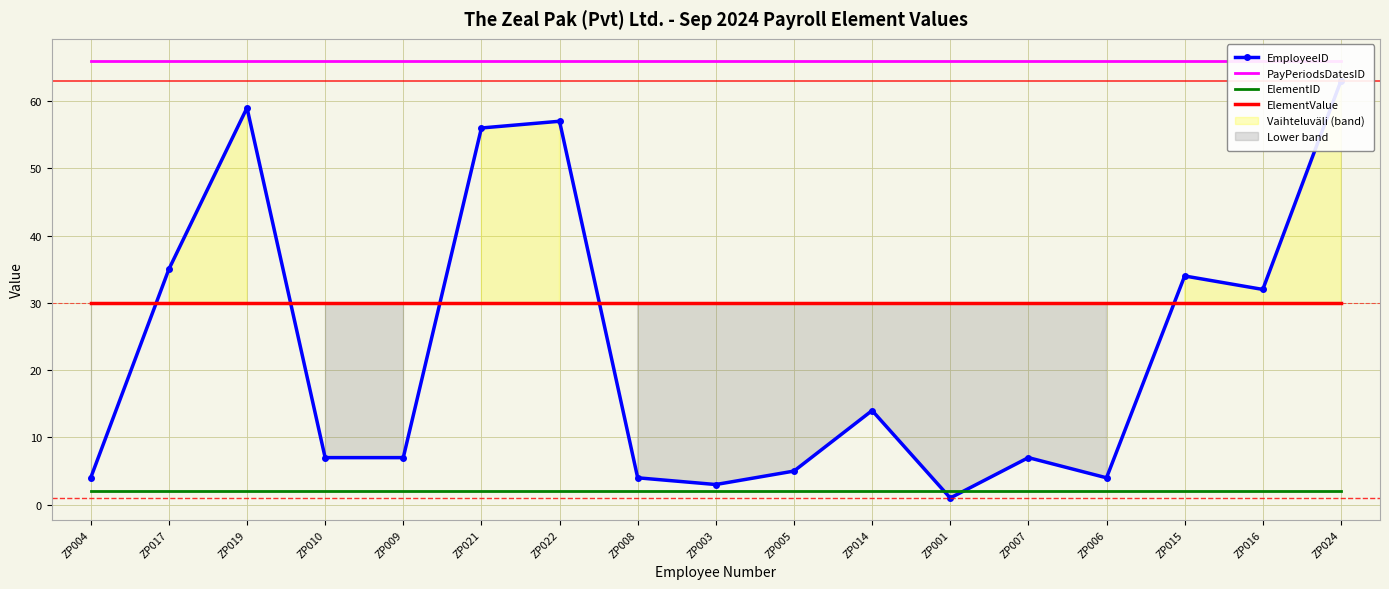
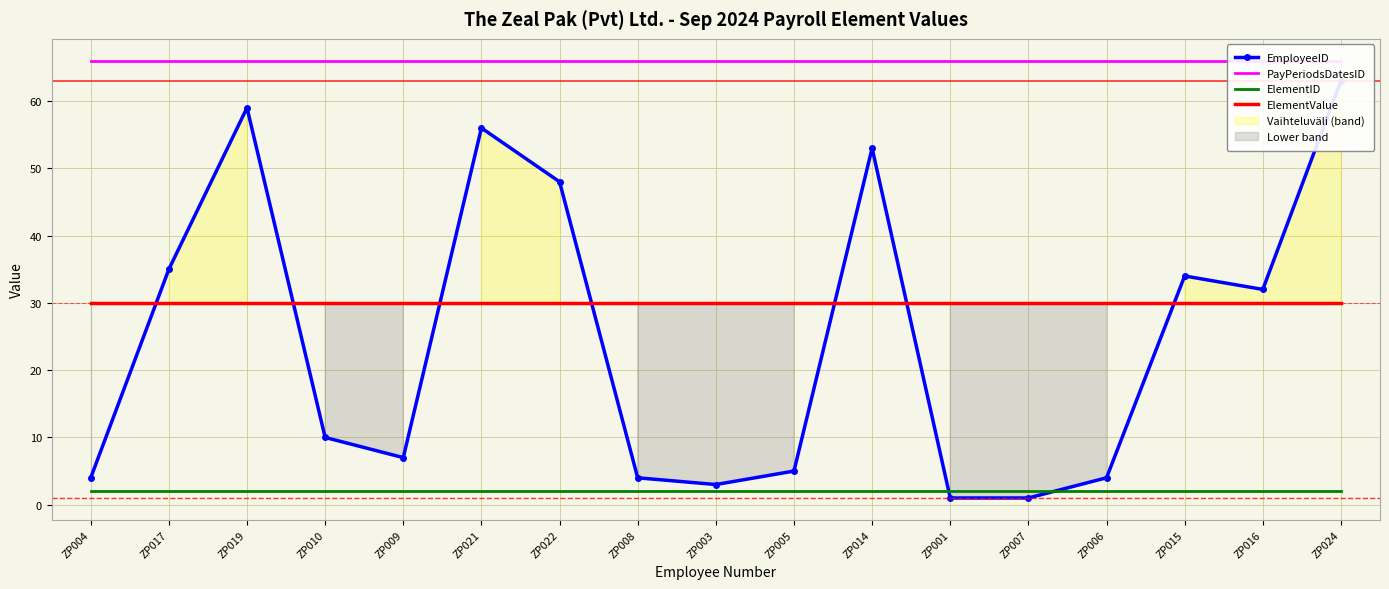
EmployeeID, ZP010: 7 -> 10
EmployeeID, ZP022: 57 -> 48
EmployeeID, ZP014: 14 -> 53
EmployeeID, ZP007: 7 -> 1
